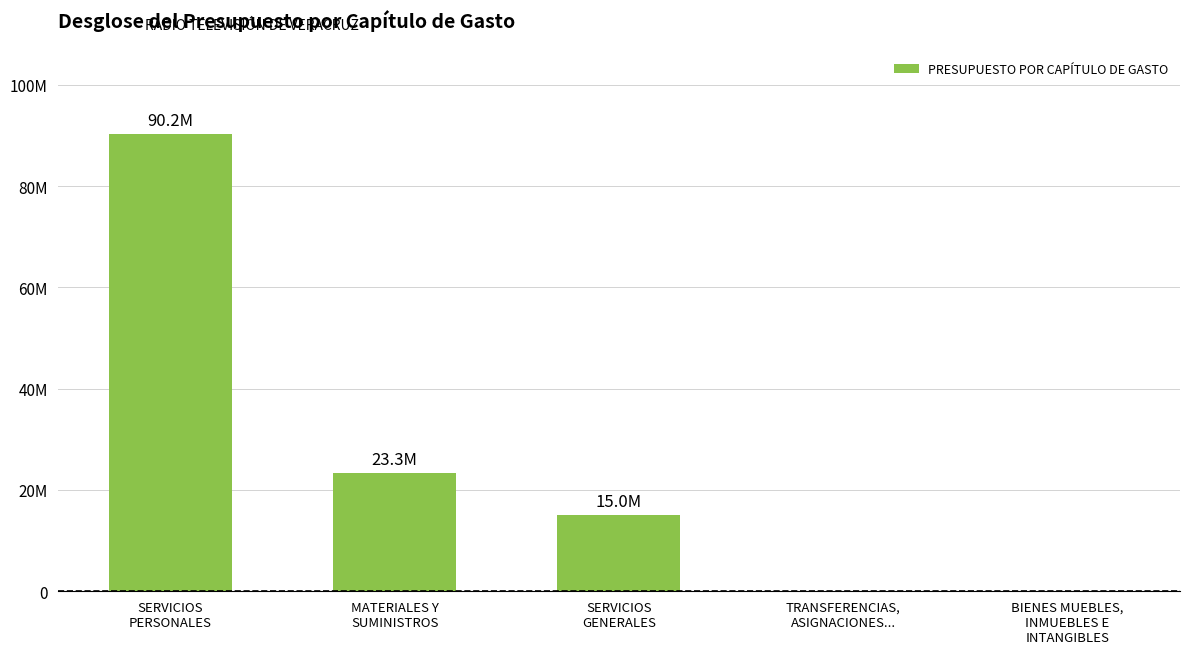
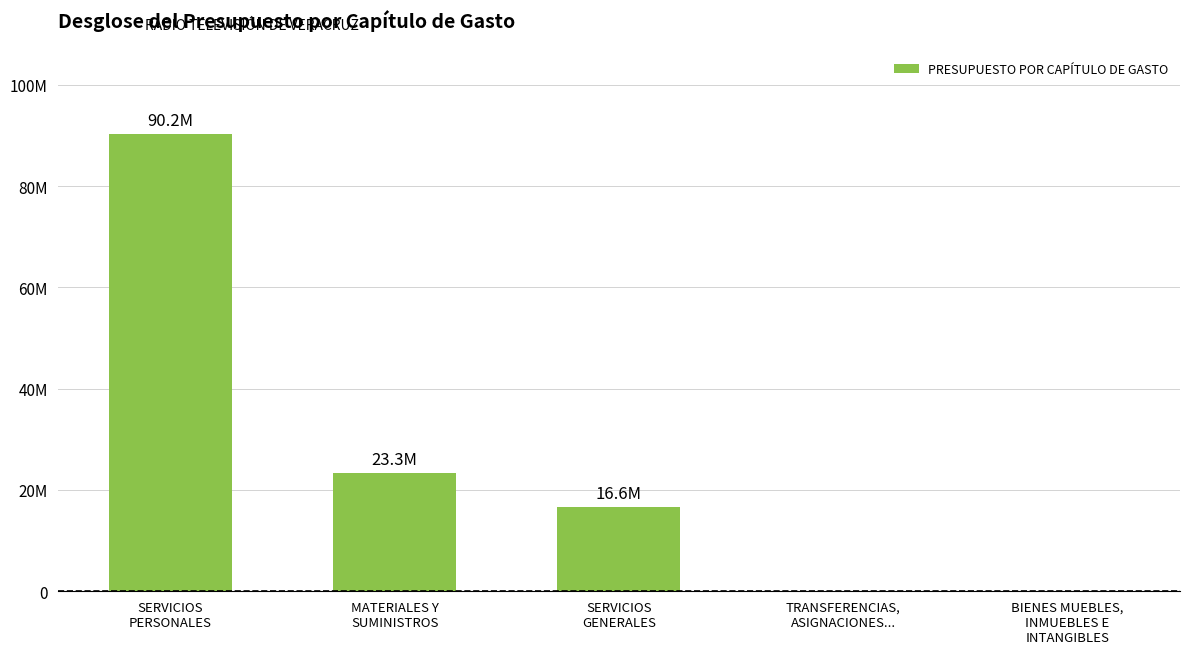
SERVICIOS GENERALES: 15.0M -> 16.6M
